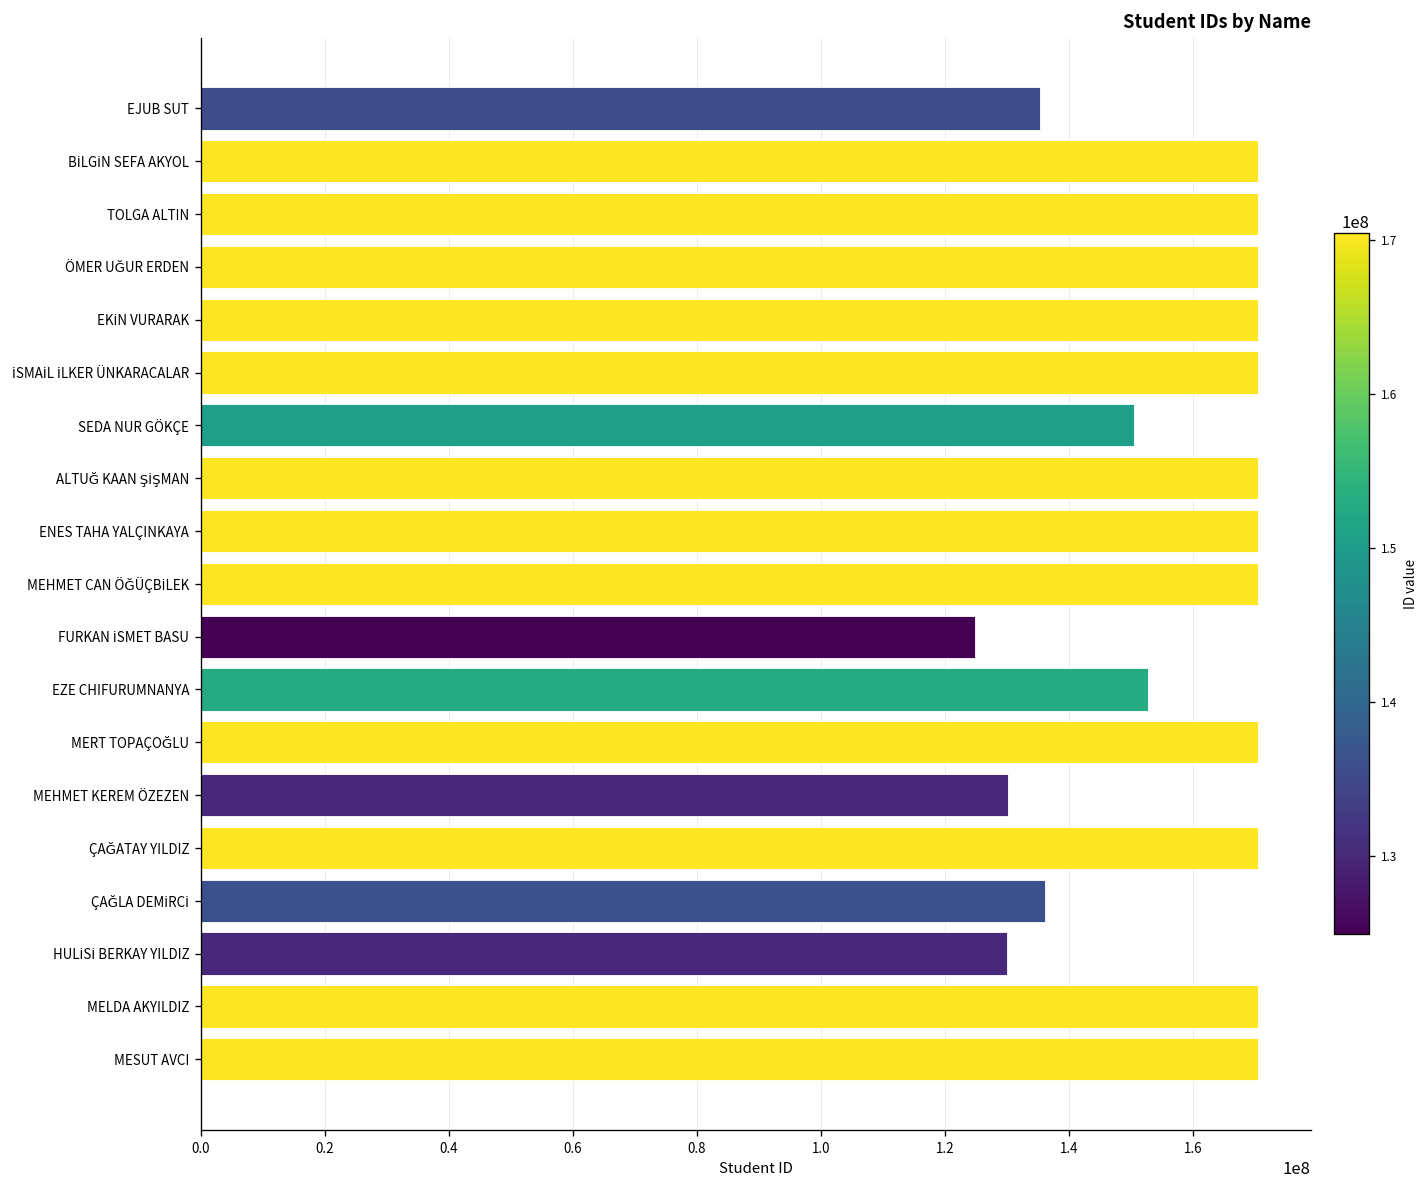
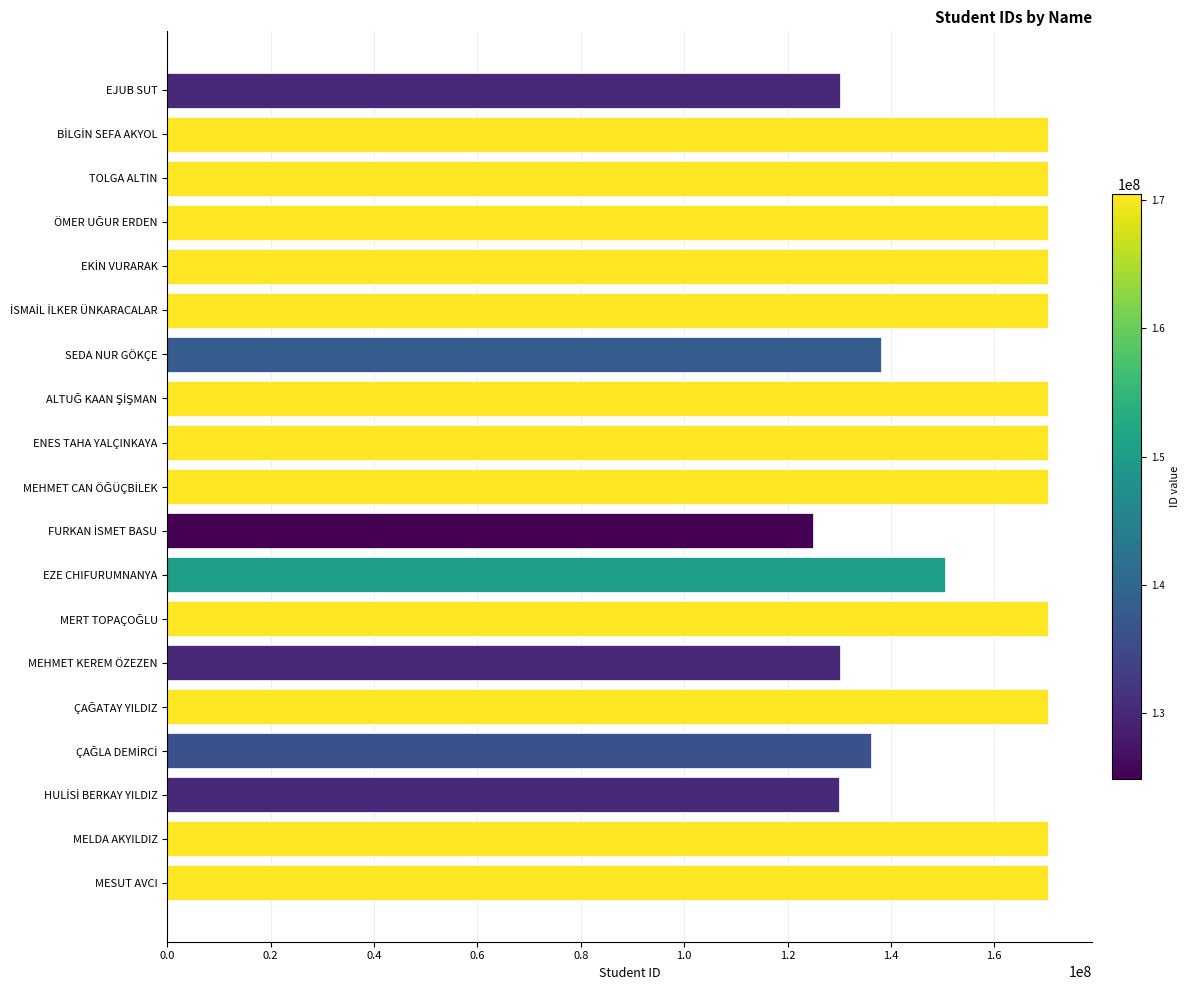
EJUB SUT: 135000000 -> 130000000
SEDA NUR GÖKÇE: 150000000 -> 138000000
EZE CHIFURUMNANYA: 153000000 -> 150000000
